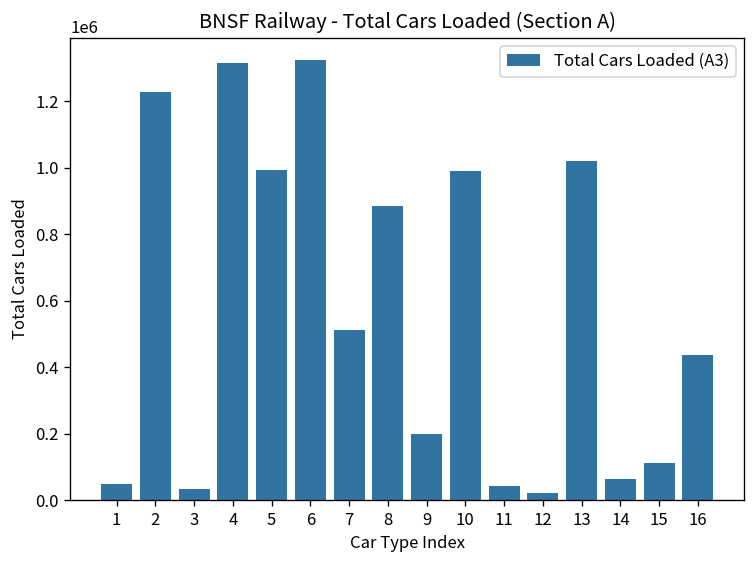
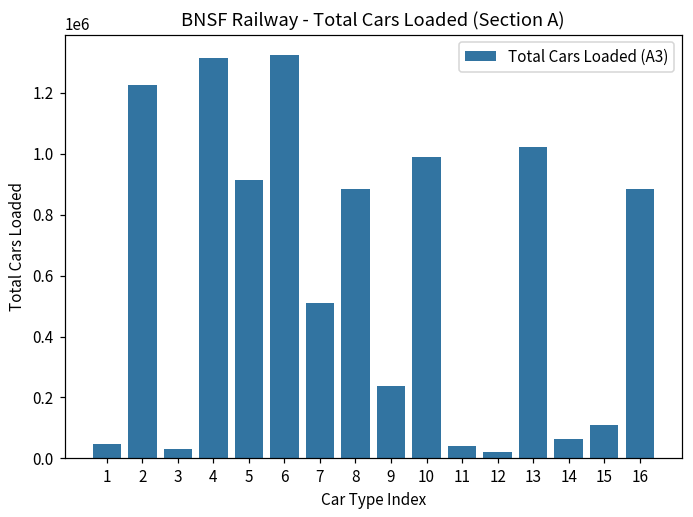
5: 990000 -> 910000
9: 200000 -> 240000
16: 440000 -> 880000
